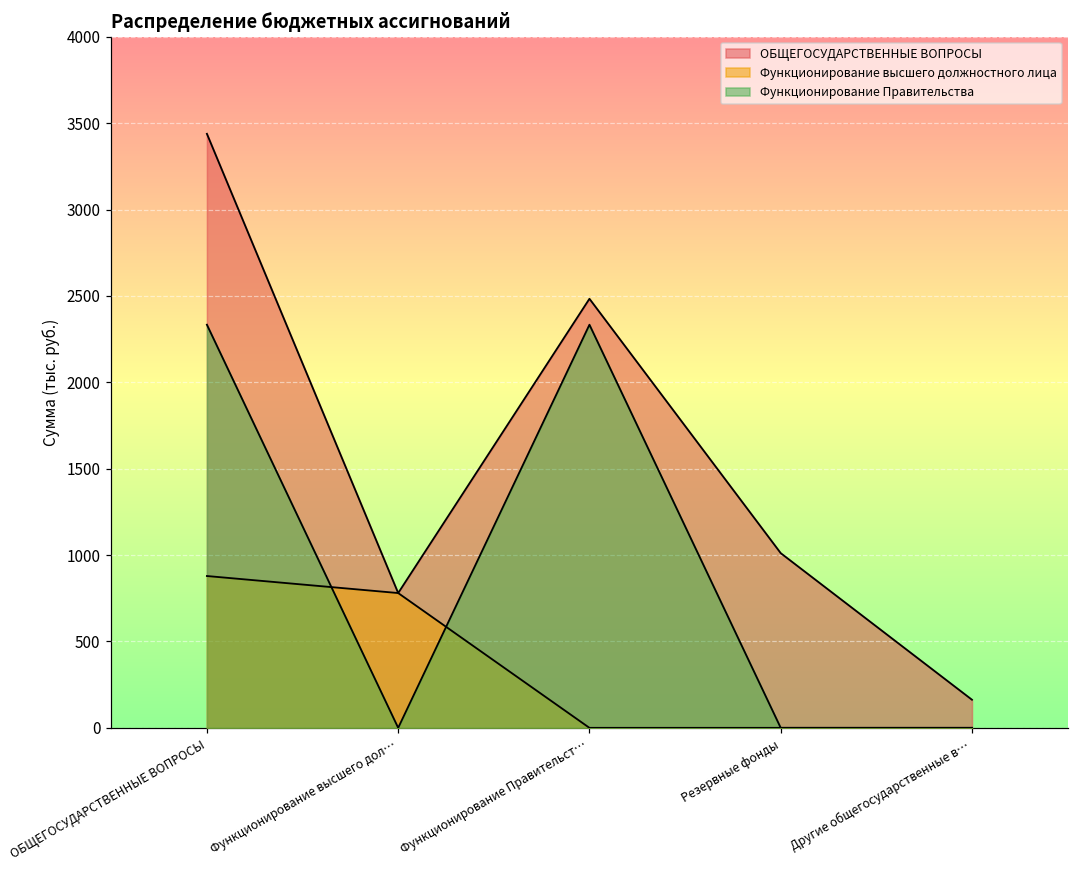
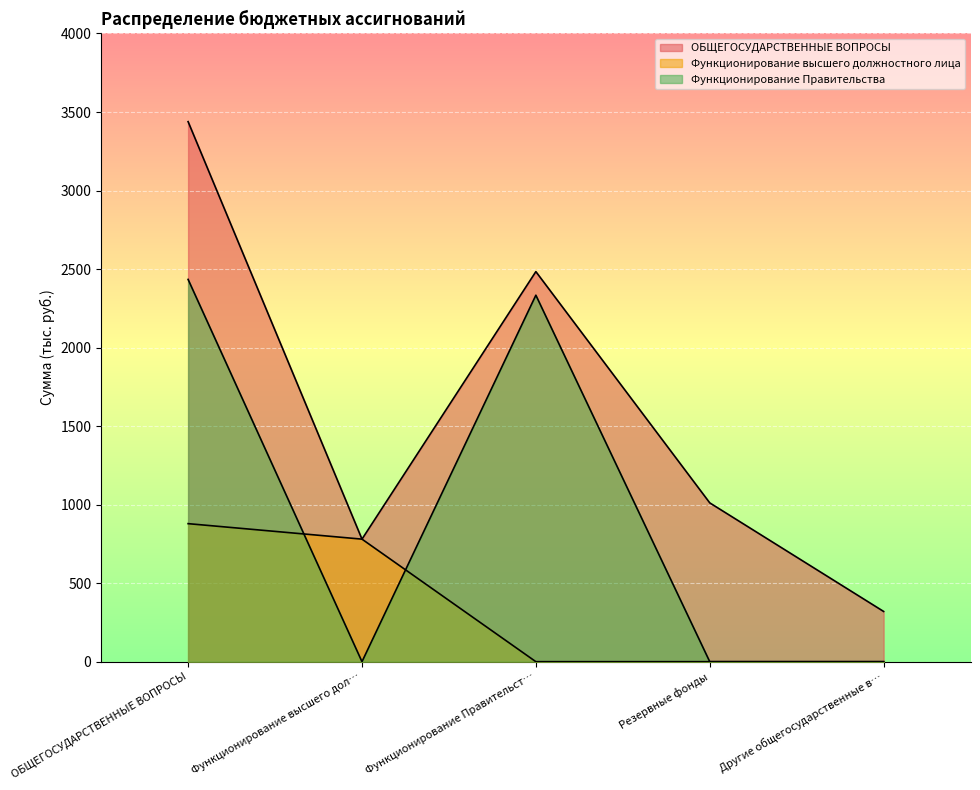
Функционирование Правительства, ОБЩЕГОСУДАРСТВЕННЫЕ ВОПРОСЫ: 2330 -> 2430
ОБЩЕГОСУДАРСТВЕННЫЕ ВОПРОСЫ, Другие общегосударственные в…: 160 -> 320
